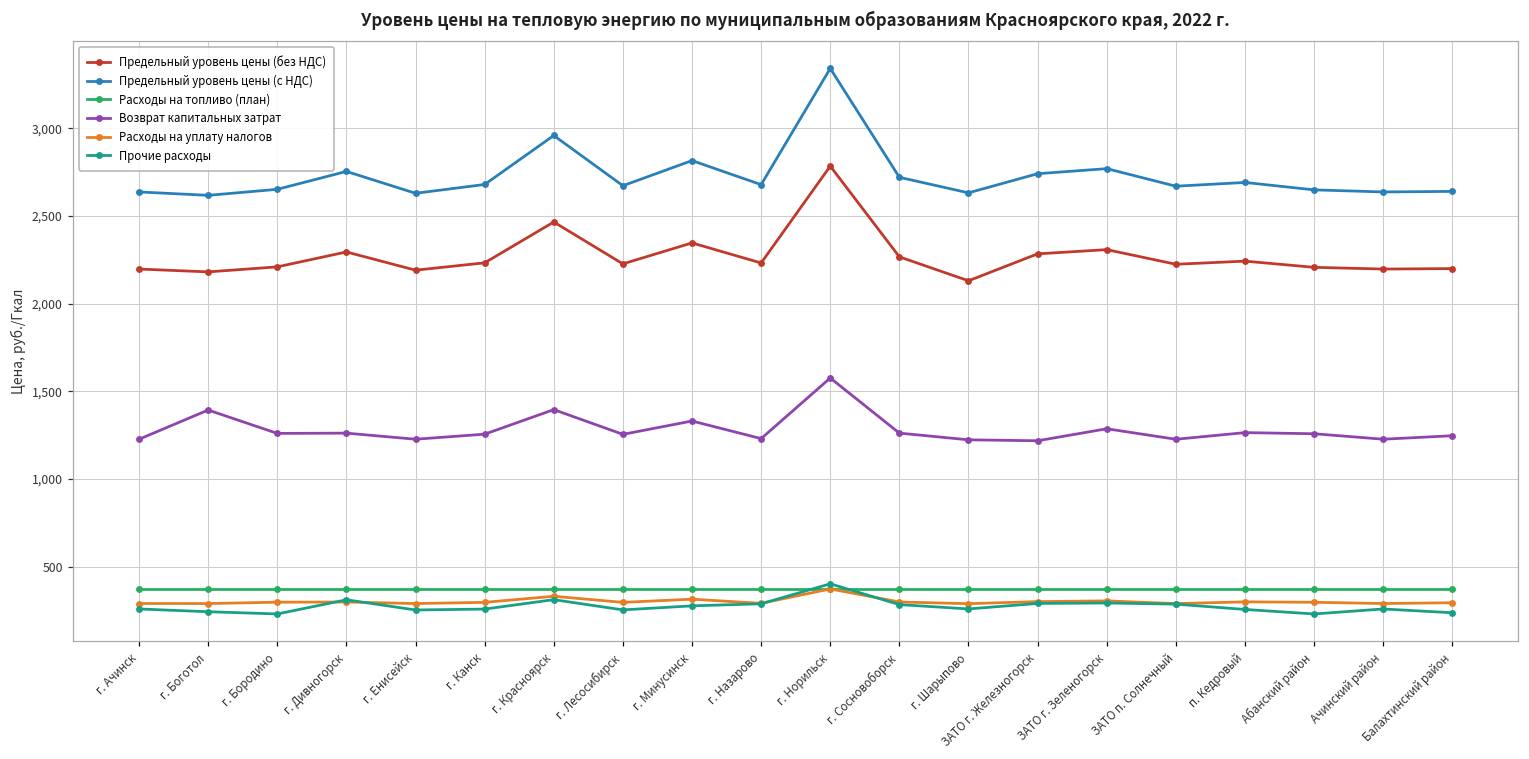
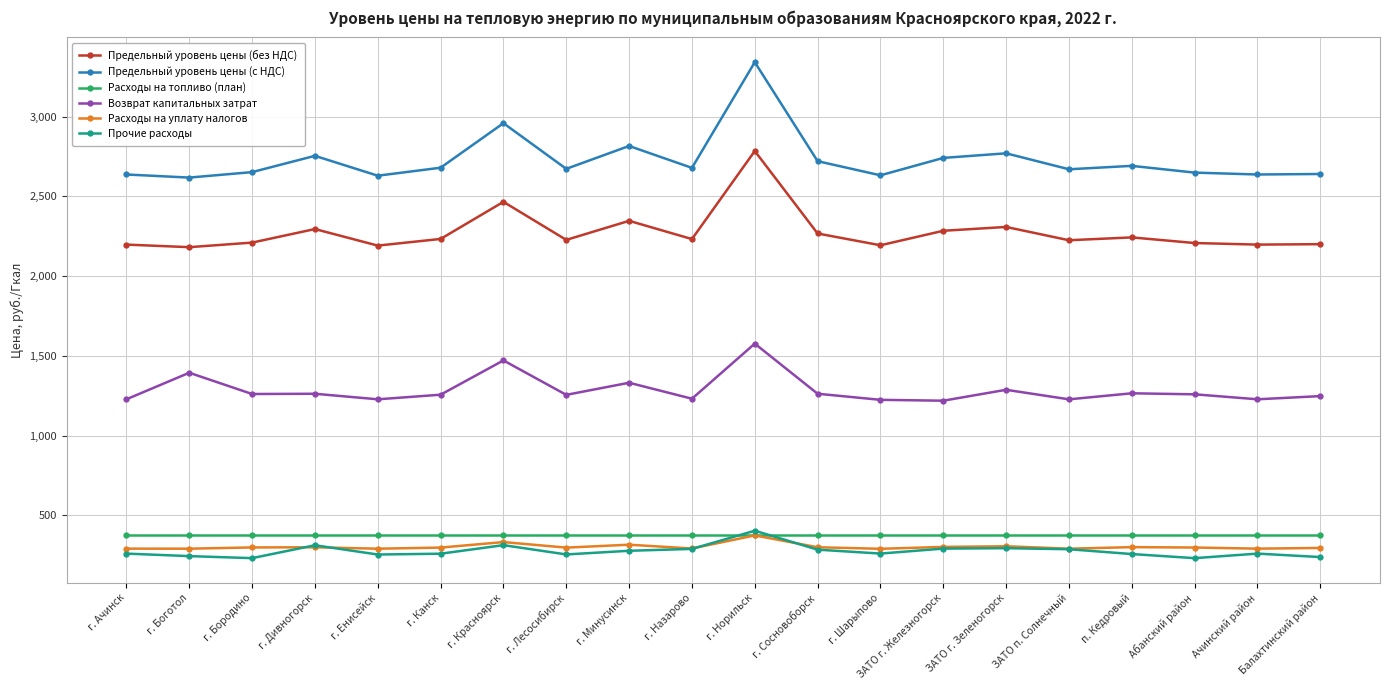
Возврат капитальных затрат, г. Красноярск: 1,400 -> 1,470
Предельный уровень цены (без НДС), г. Шарыпово: 2,130 -> 2,190
